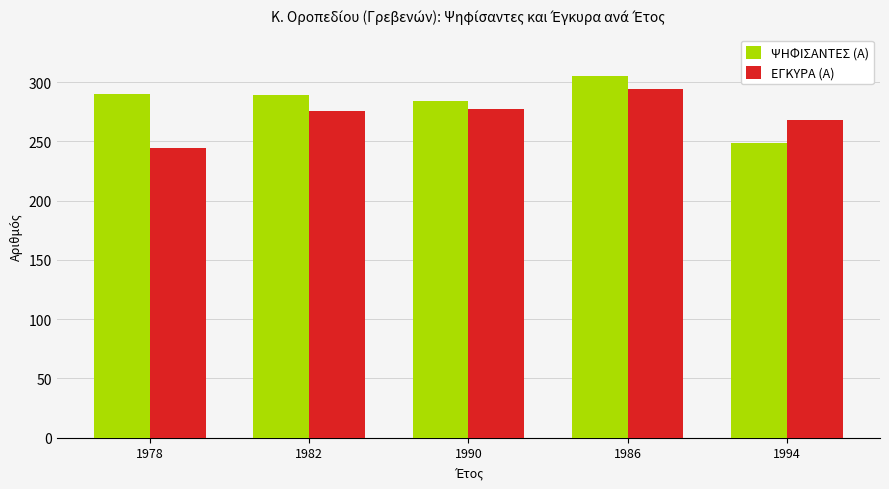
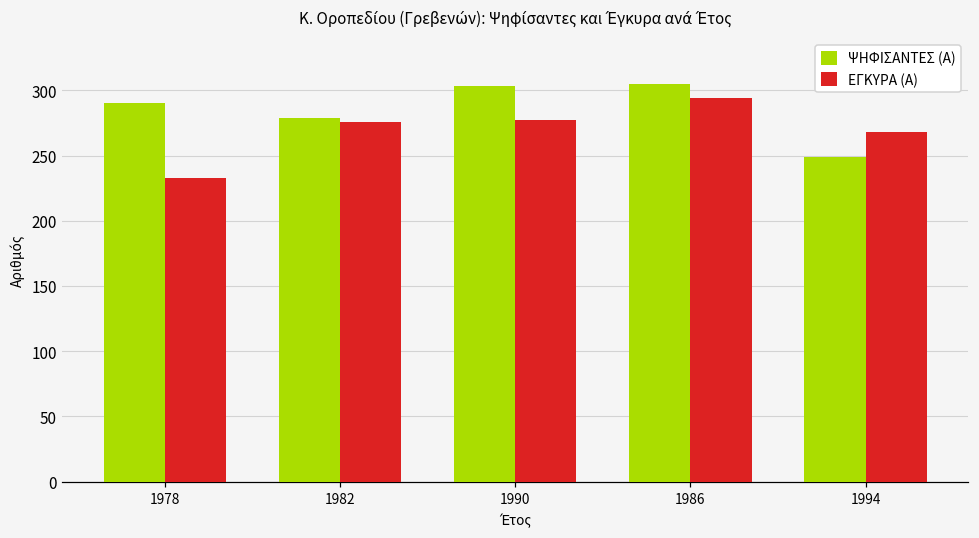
ΕΓΚΥΡΑ (Α), 1978: 244 -> 233
ΨΗΦΙΣΑΝΤΕΣ (Α), 1982: 289 -> 279
ΨΗΦΙΣΑΝΤΕΣ (Α), 1990: 284 -> 303
